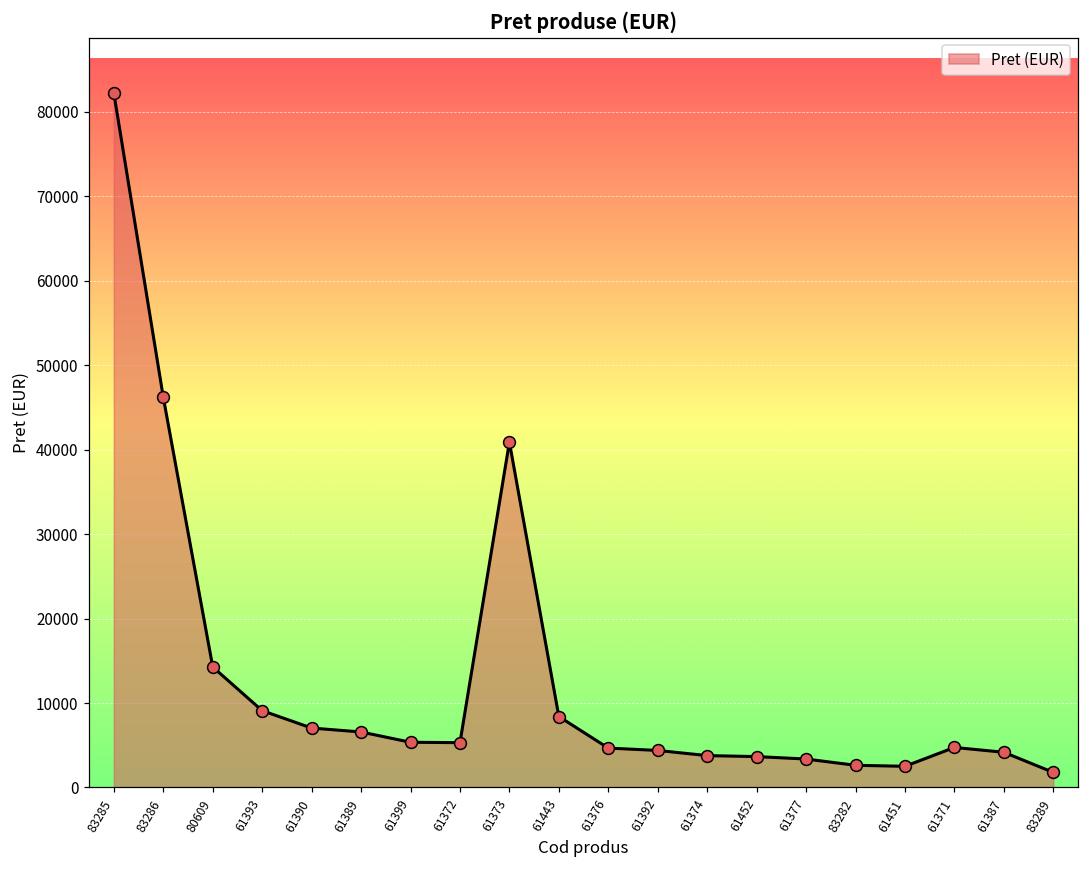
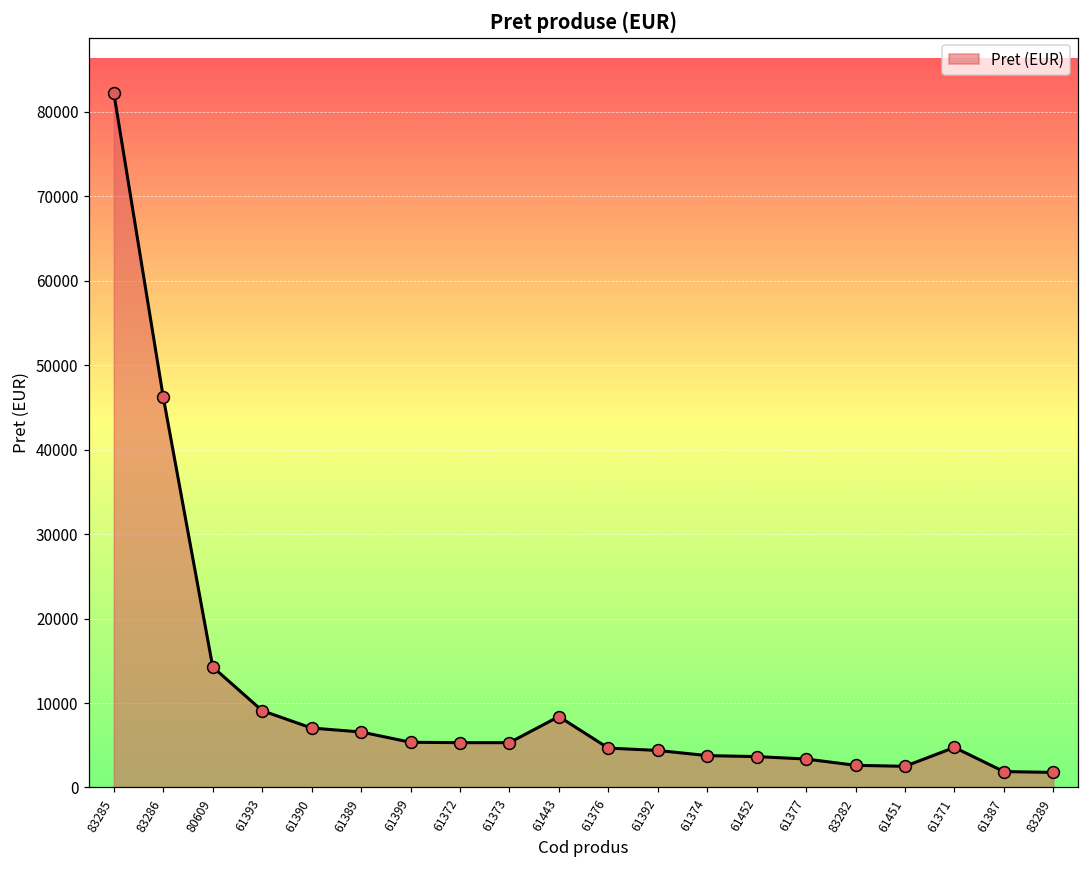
61373: 41000 -> 5000
61387: 4000 -> 2000
